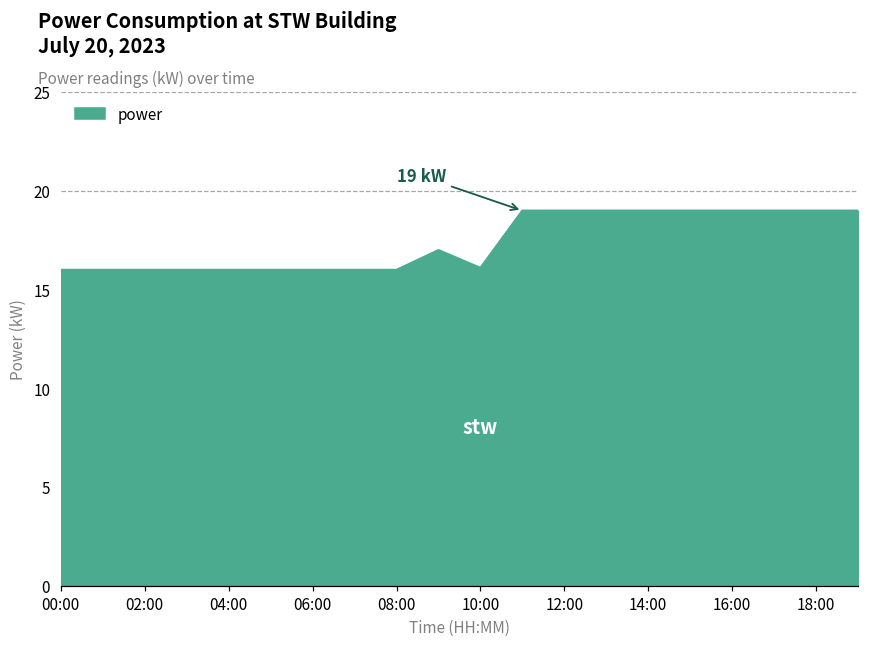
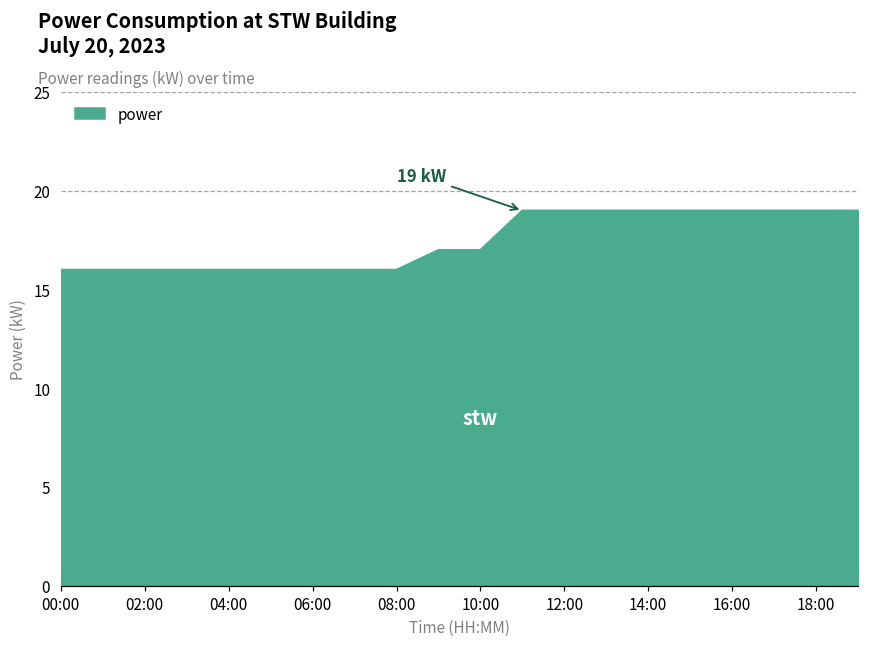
10:00: 16.1 -> 17.0
